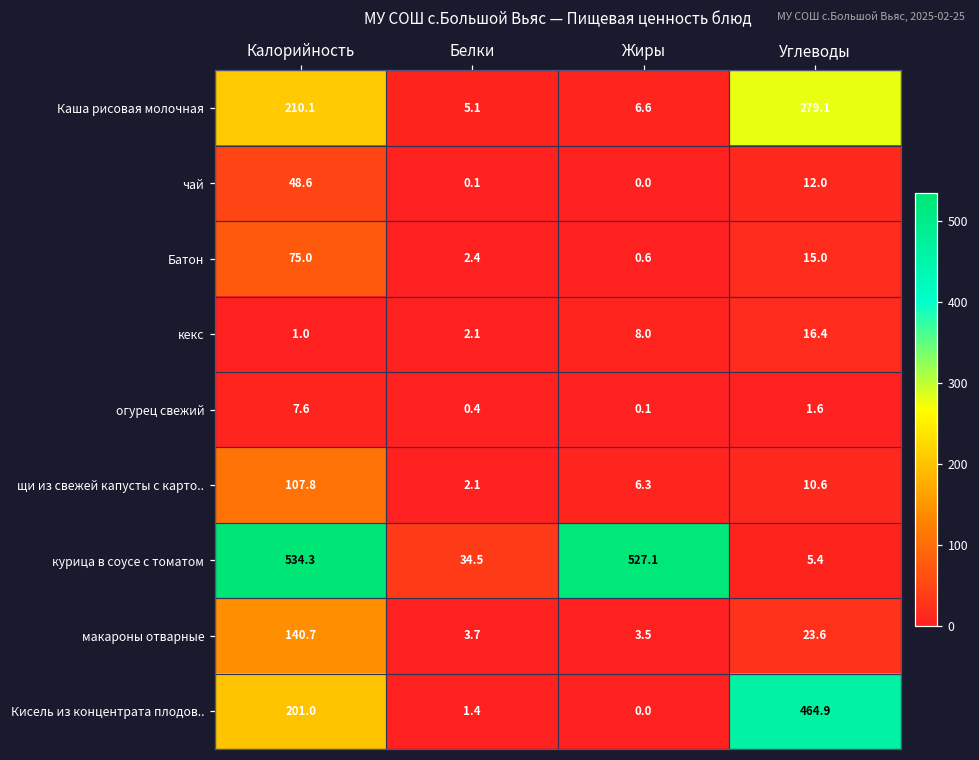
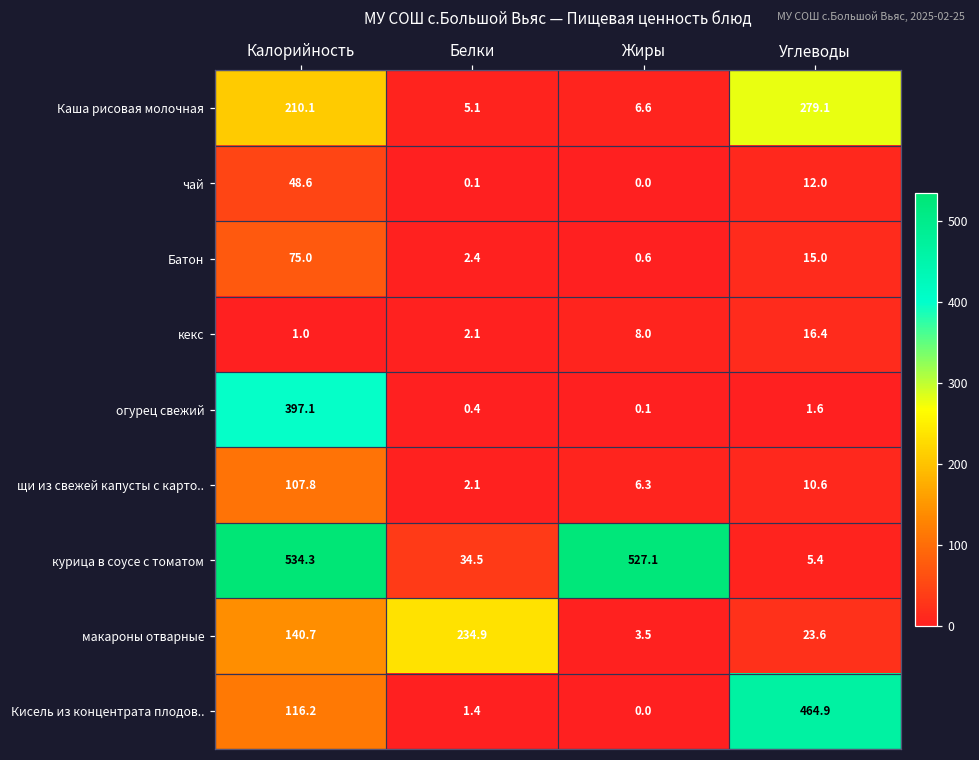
огурец свежий, Калорийность: 7.6 -> 397.1
макароны отварные, Белки: 3.7 -> 234.9
Кисель из концентрата плодов.., Калорийность: 201.0 -> 116.2
